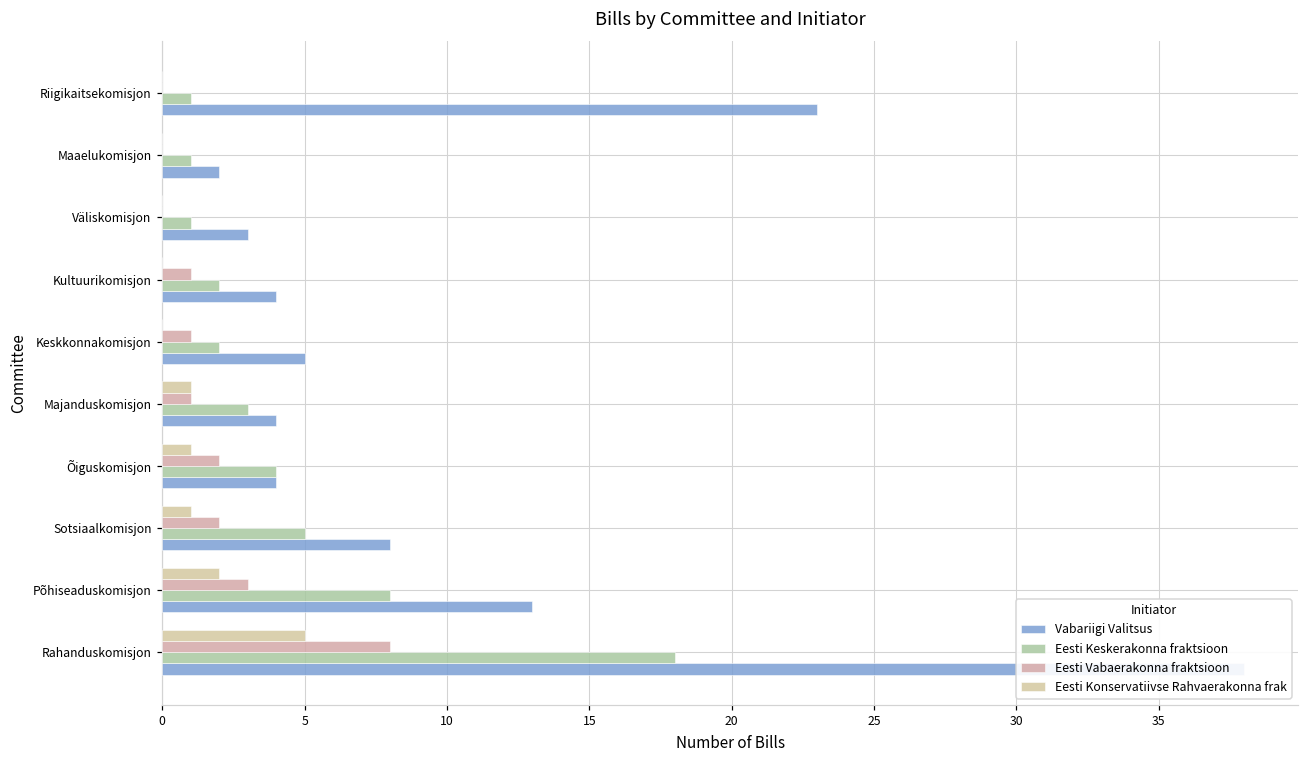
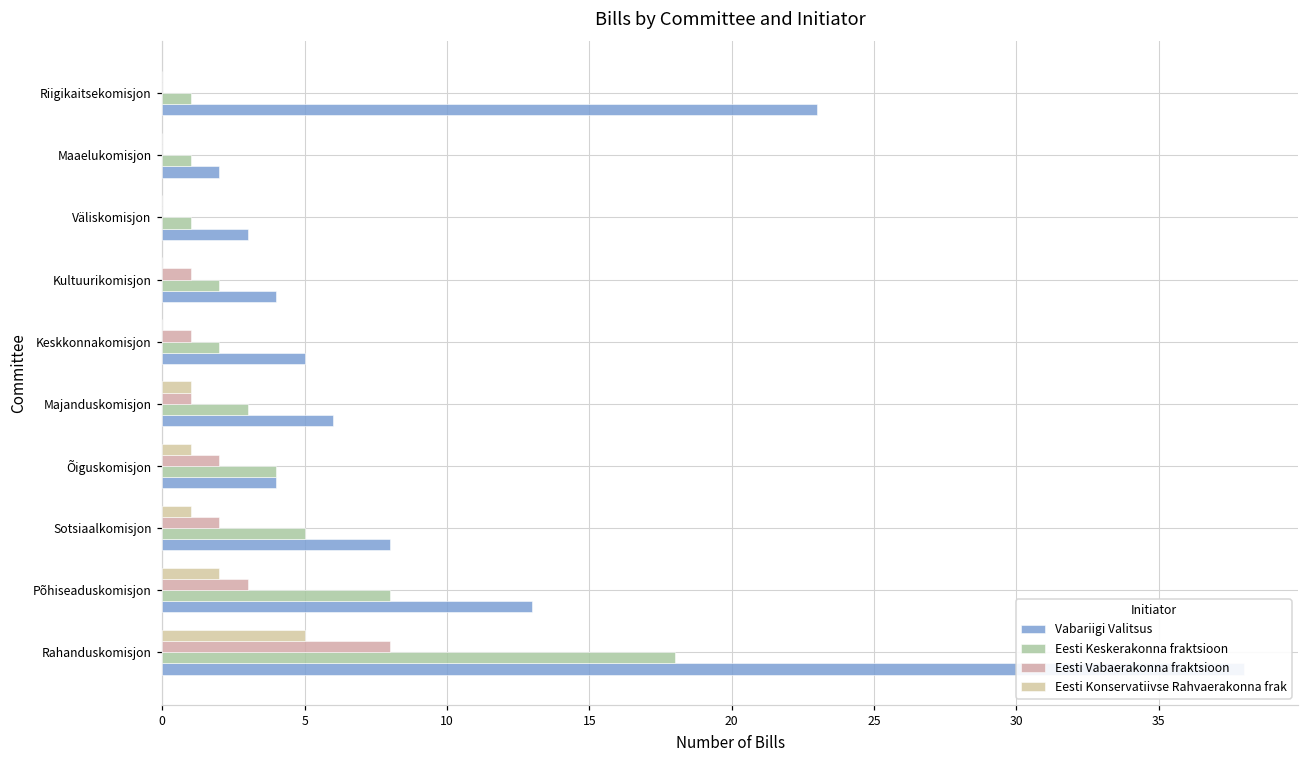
Vabariigi Valitsus, Majanduskomisjon: 4 -> 6
